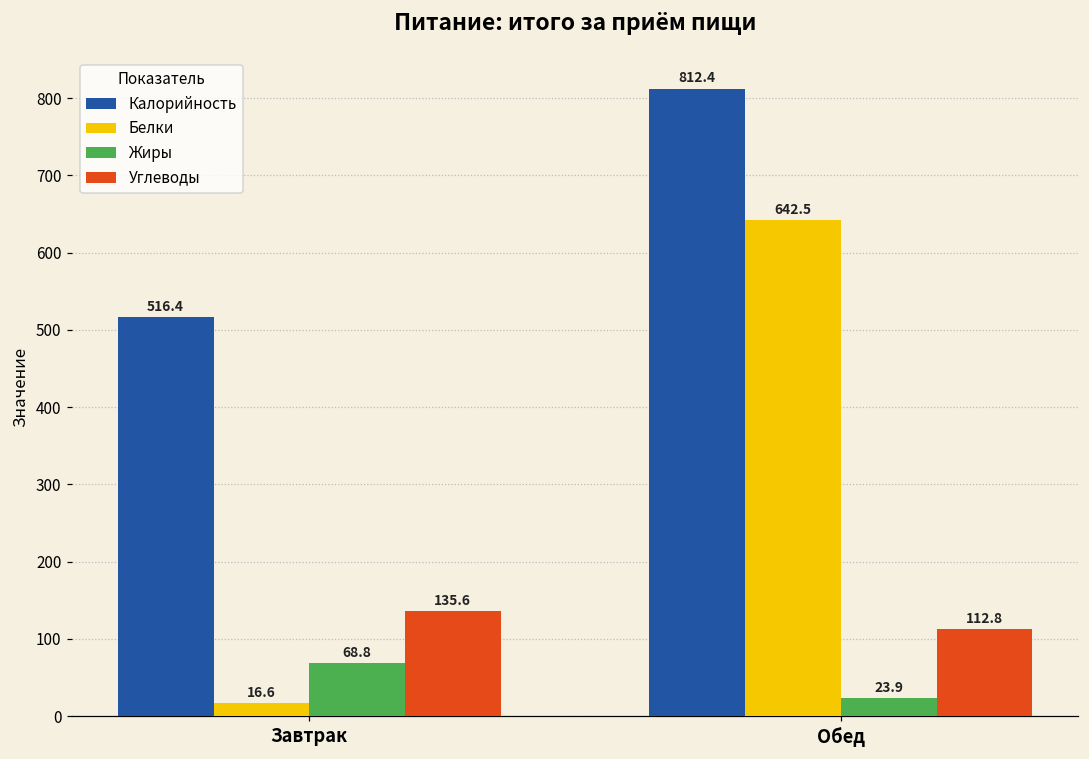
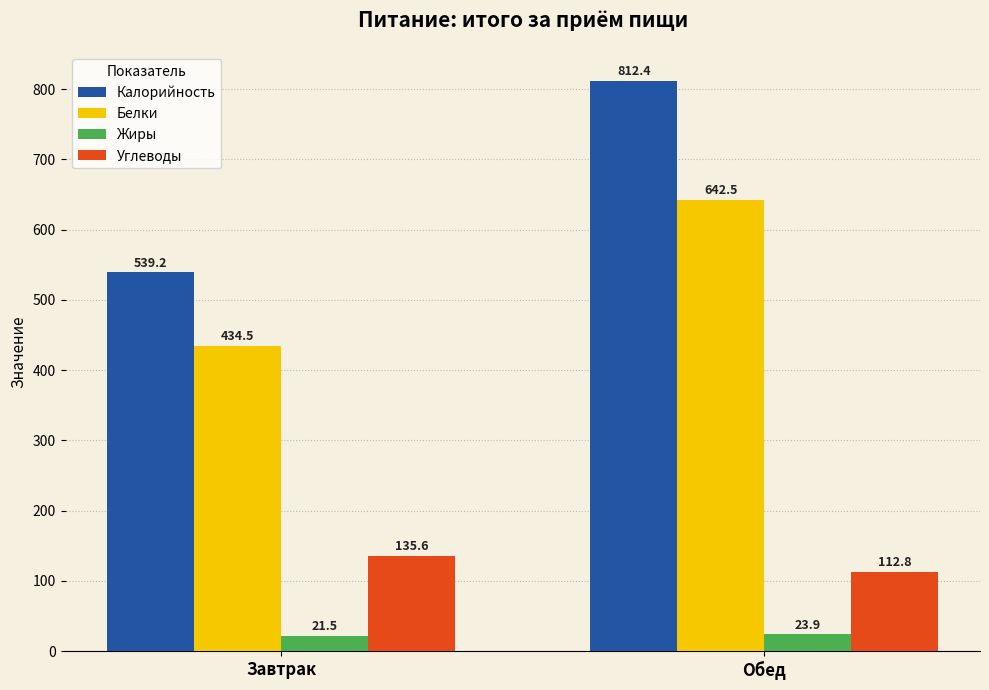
Калорийность, Завтрак: 516.4 -> 539.2
Белки, Завтрак: 16.6 -> 434.5
Жиры, Завтрак: 68.8 -> 21.5
